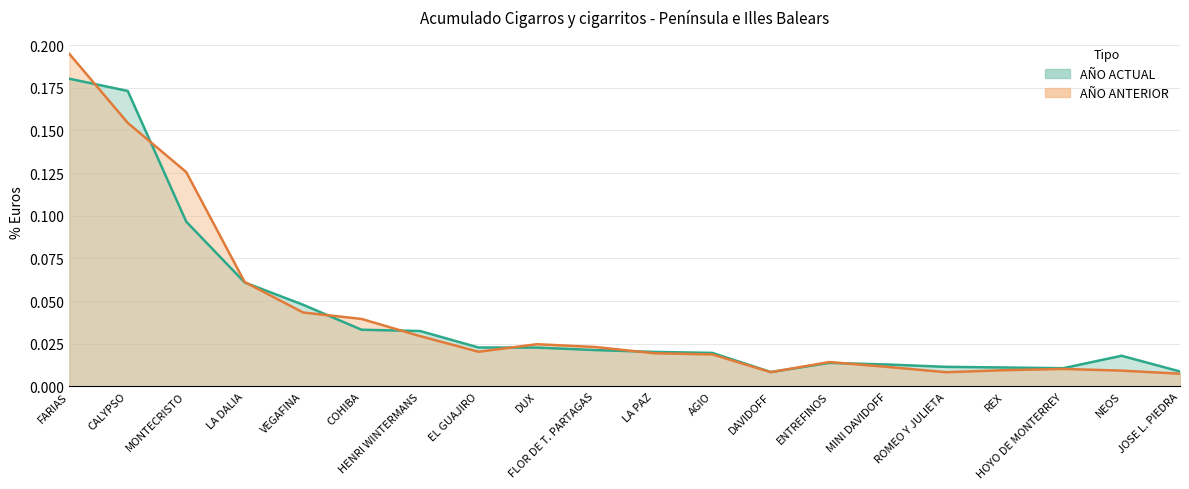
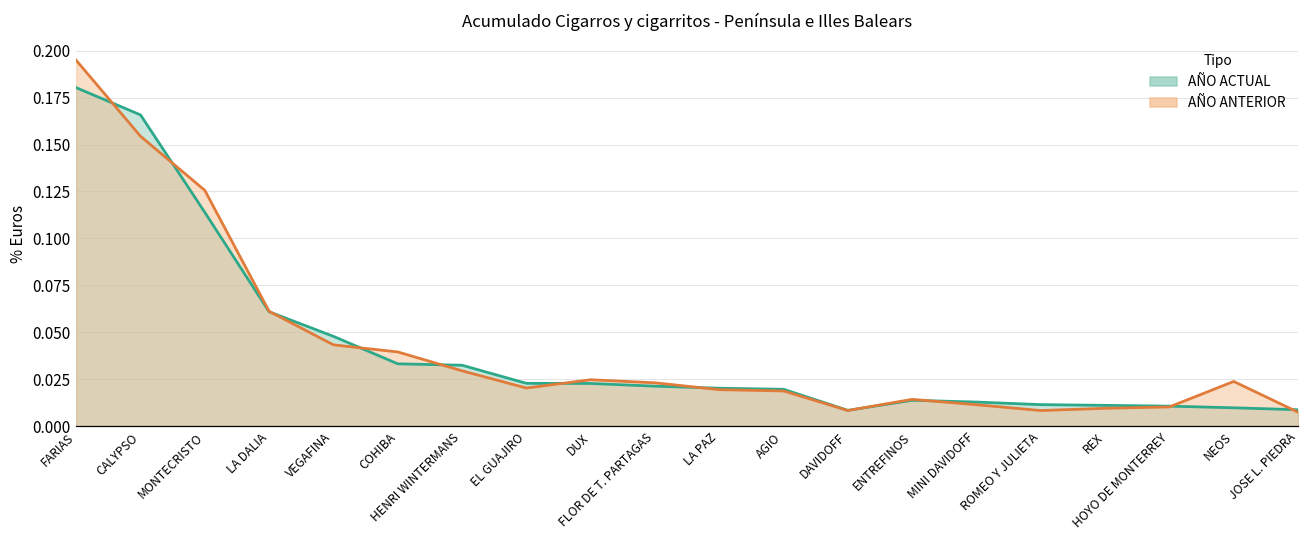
AÑO ACTUAL, CALYPSO: 0.173 -> 0.166
AÑO ACTUAL, MONTECRISTO: 0.097 -> 0.114
AÑO ACTUAL, NEOS: 0.018 -> 0.010
AÑO ANTERIOR, NEOS: 0.009 -> 0.024
